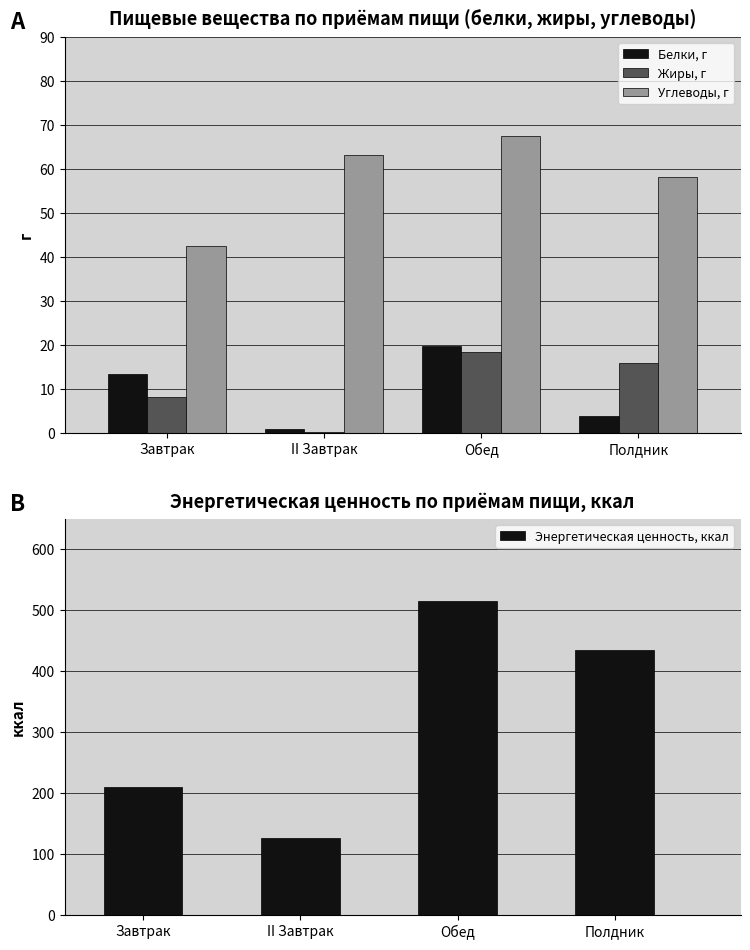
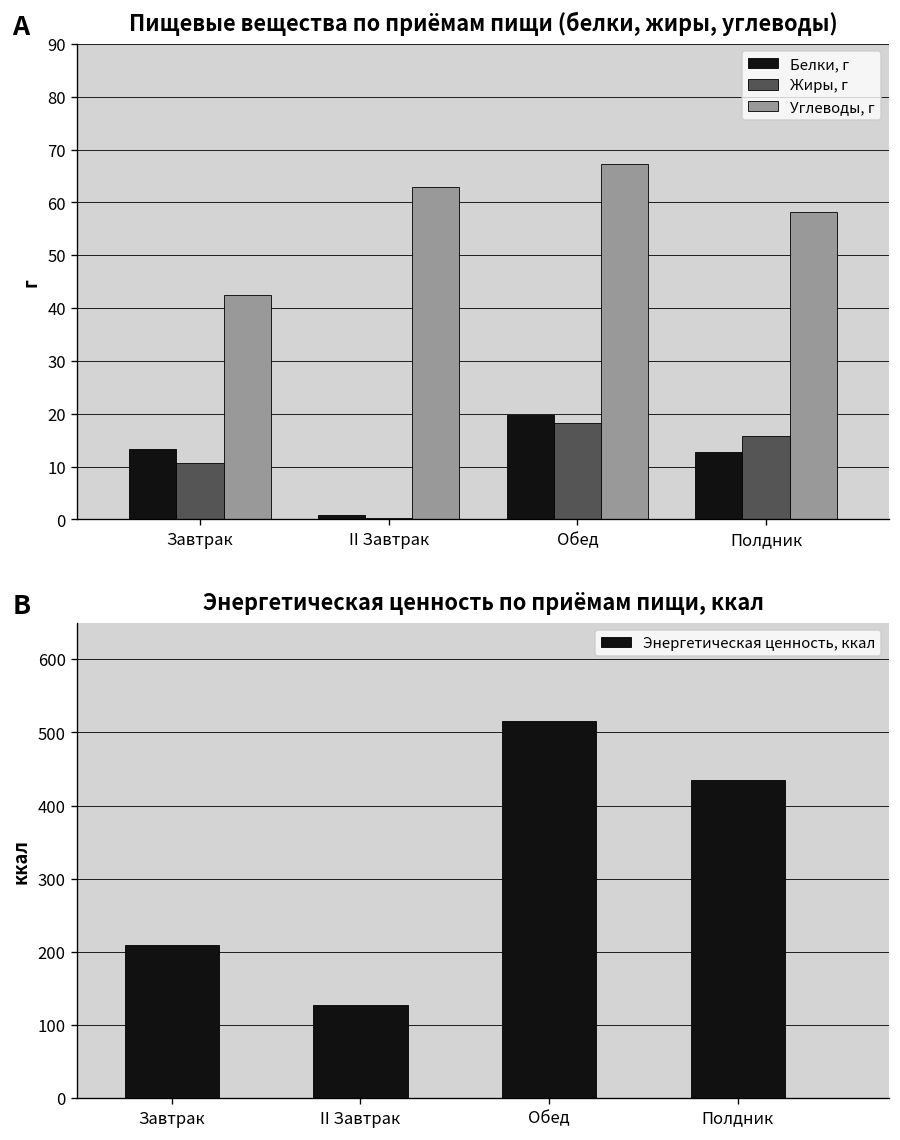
Пищевые вещества по приёмам пищи (белки, жиры, углеводы), Жиры, г, Завтрак: 8 -> 11
Пищевые вещества по приёмам пищи (белки, жиры, углеводы), Белки, г, Полдник: 4 -> 13
